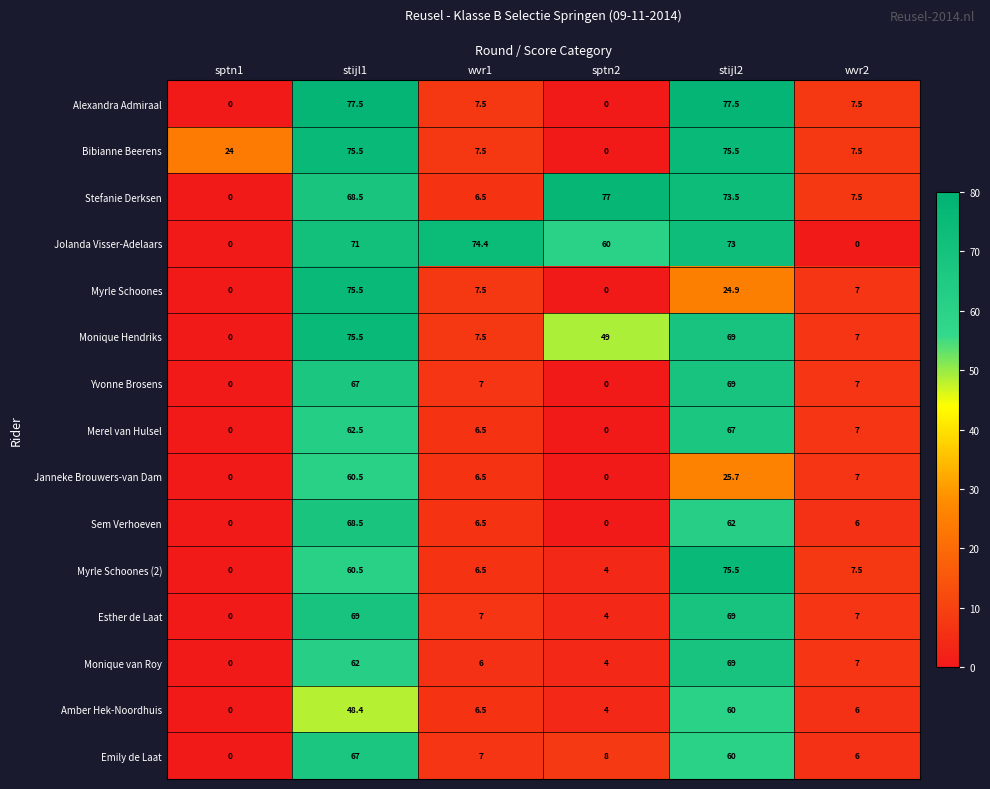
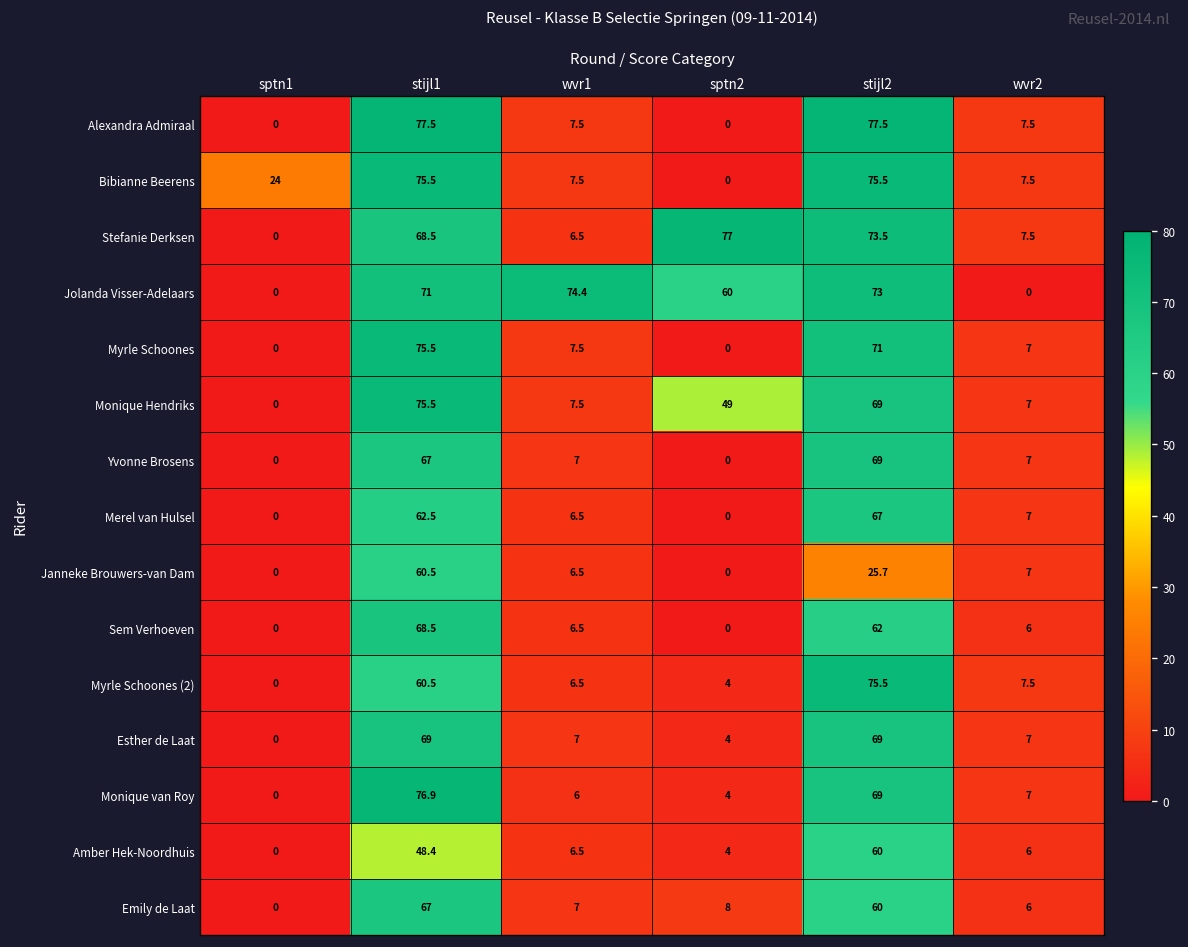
Myrle Schoones, stijl2: 24.9 -> 71
Monique van Roy, stijl1: 62 -> 76.9
